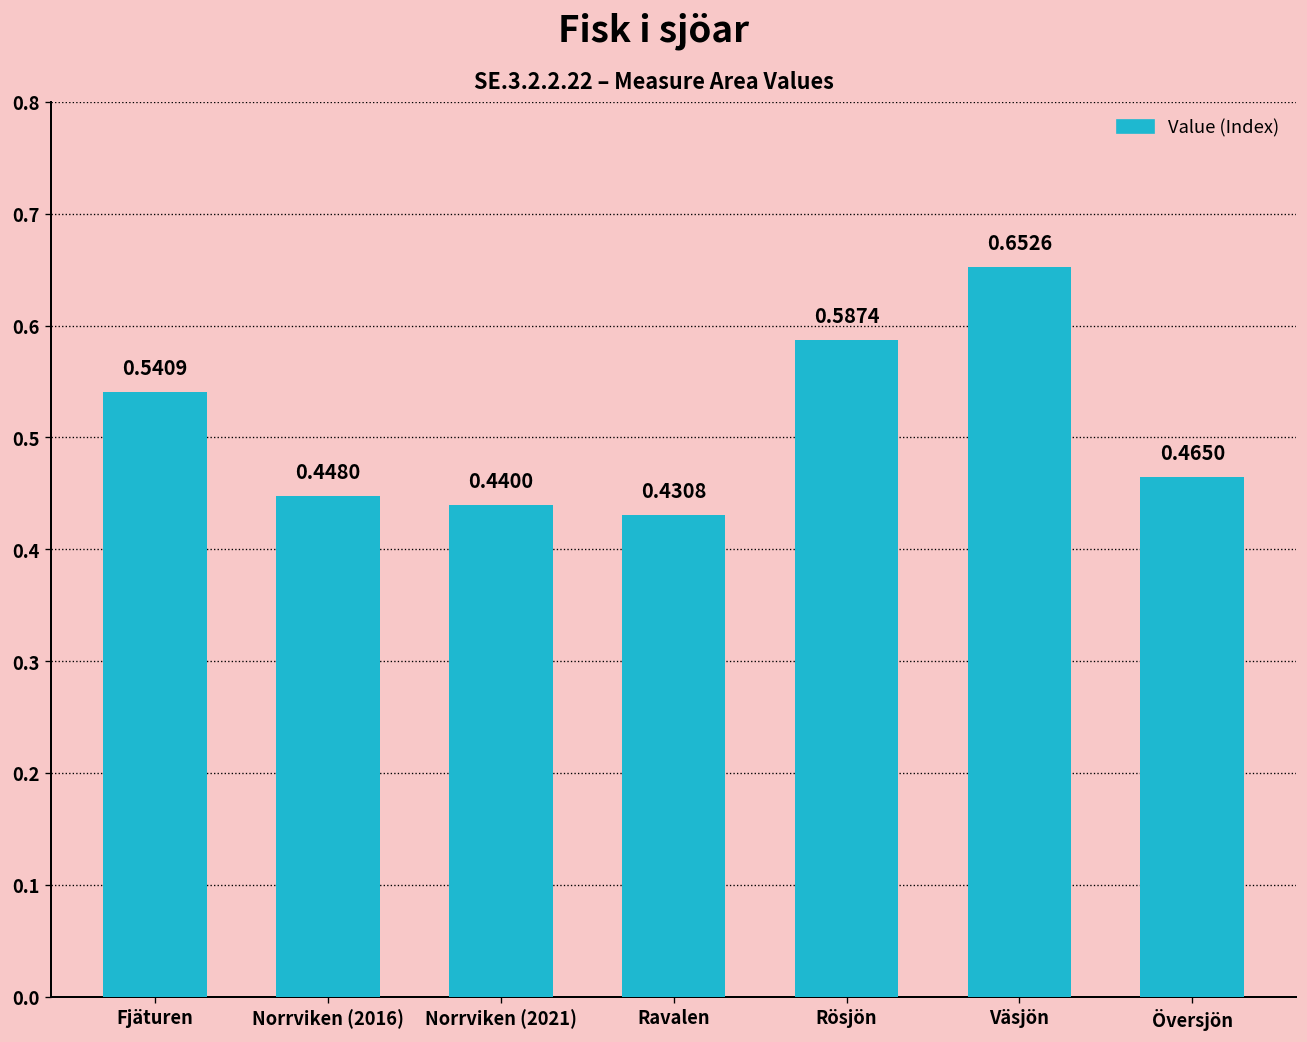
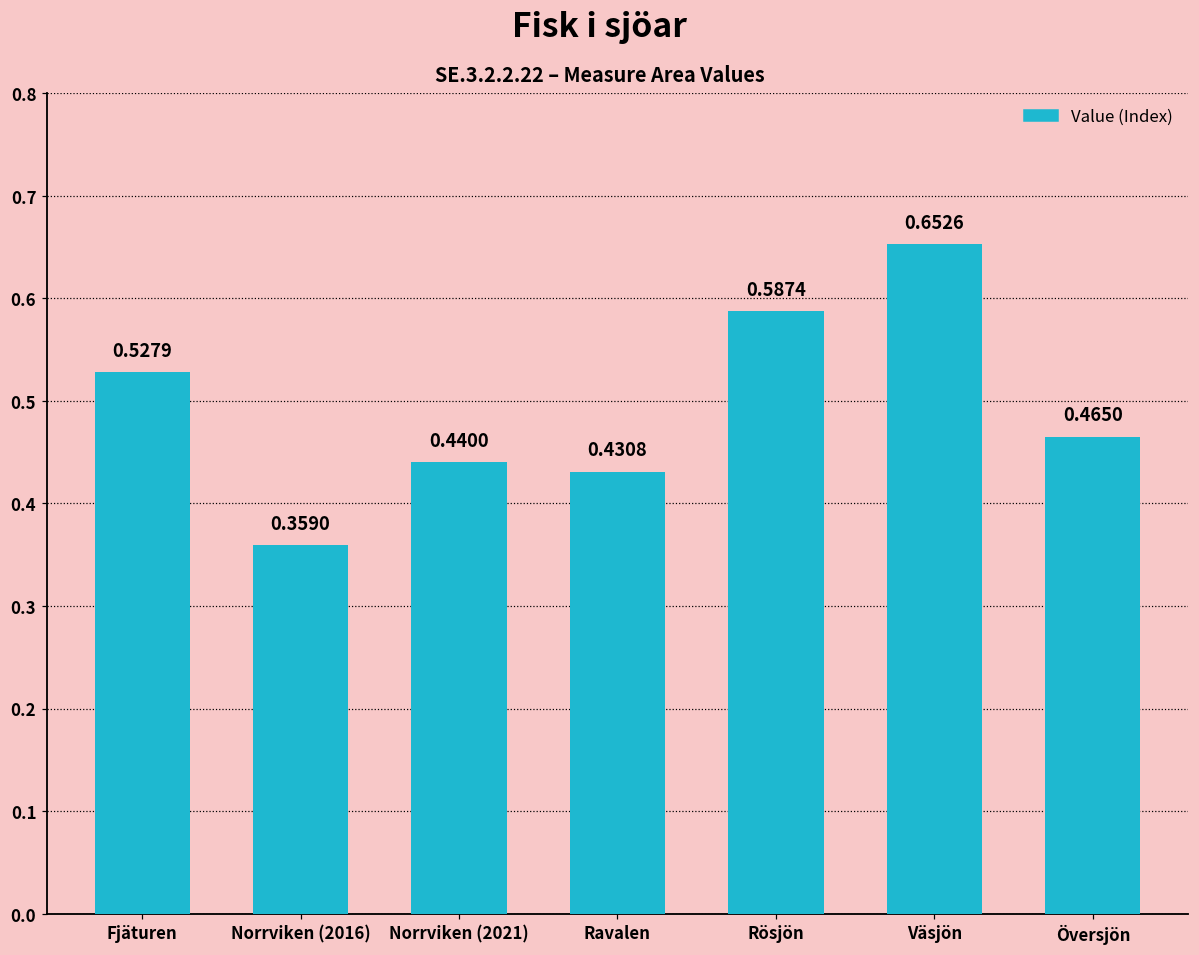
Fjäturen: 0.5409 -> 0.5279
Norrviken (2016): 0.4480 -> 0.3590
